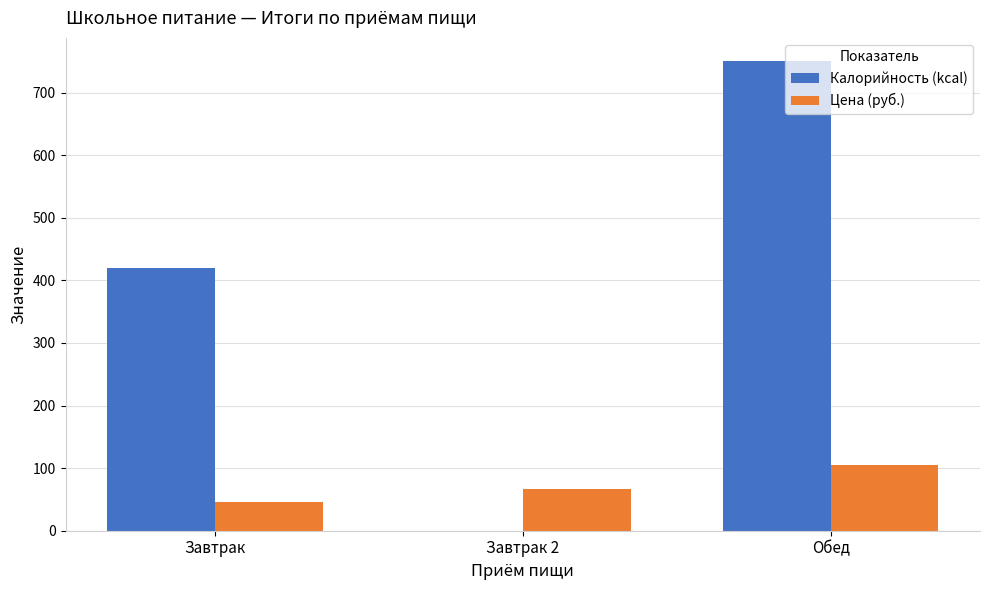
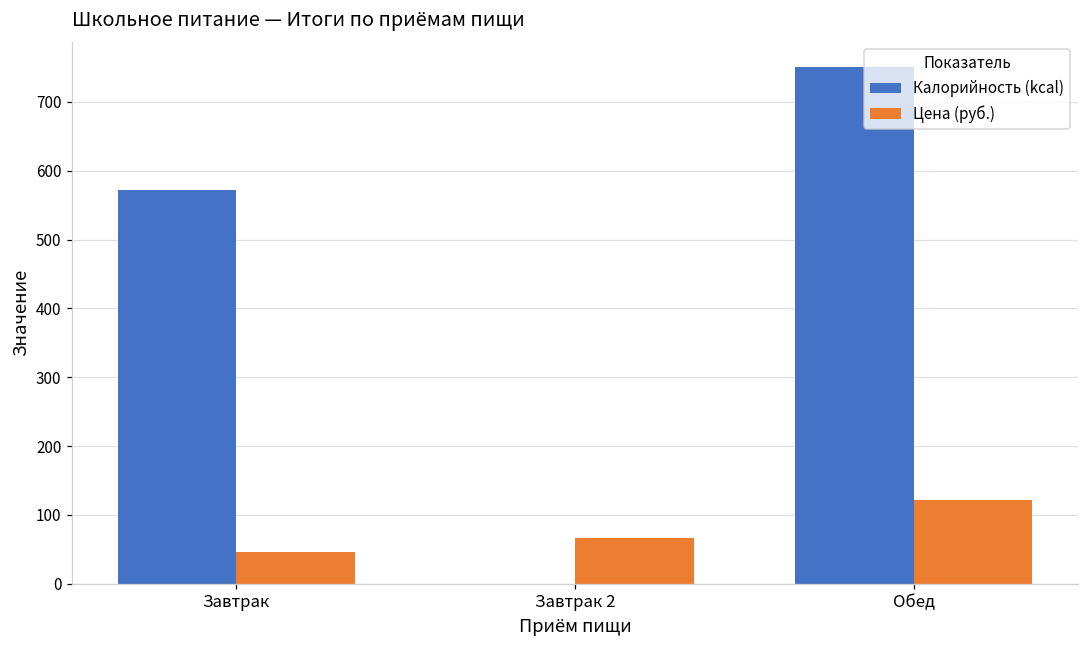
Калорийность (kcal), Завтрак: 420 -> 570
Цена (руб.), Обед: 110 -> 120
